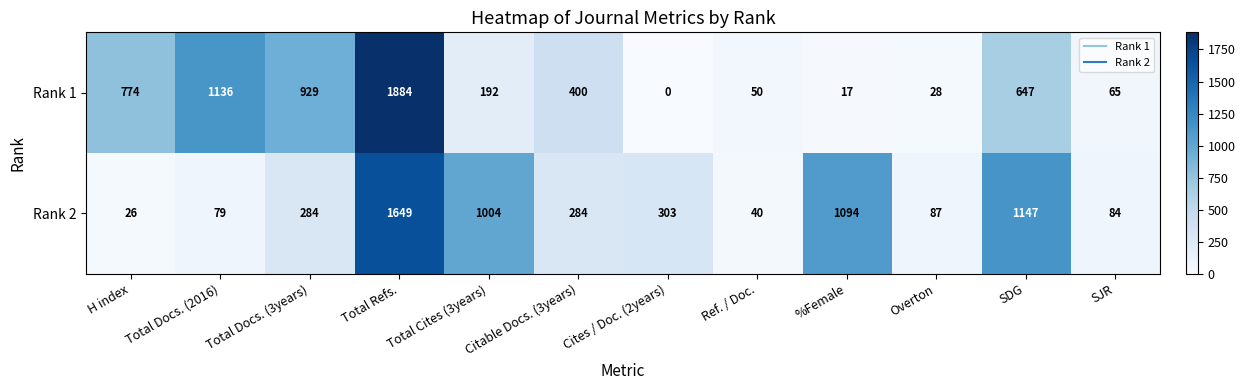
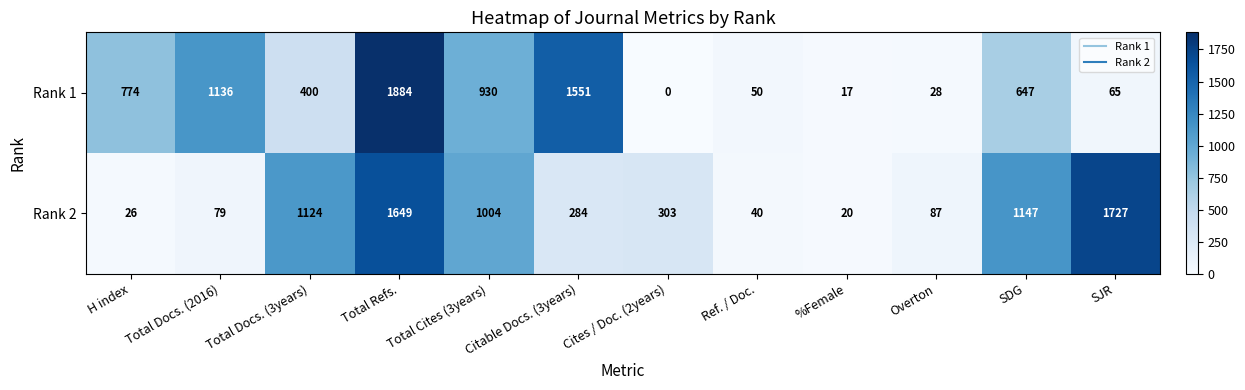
Rank 1, Total Docs. (3years): 929 -> 400
Rank 1, Total Cites (3years): 192 -> 930
Rank 1, Citable Docs. (3years): 400 -> 1551
Rank 2, Total Docs. (3years): 284 -> 1124
Rank 2, %Female: 1094 -> 20
Rank 2, SJR: 84 -> 1727
